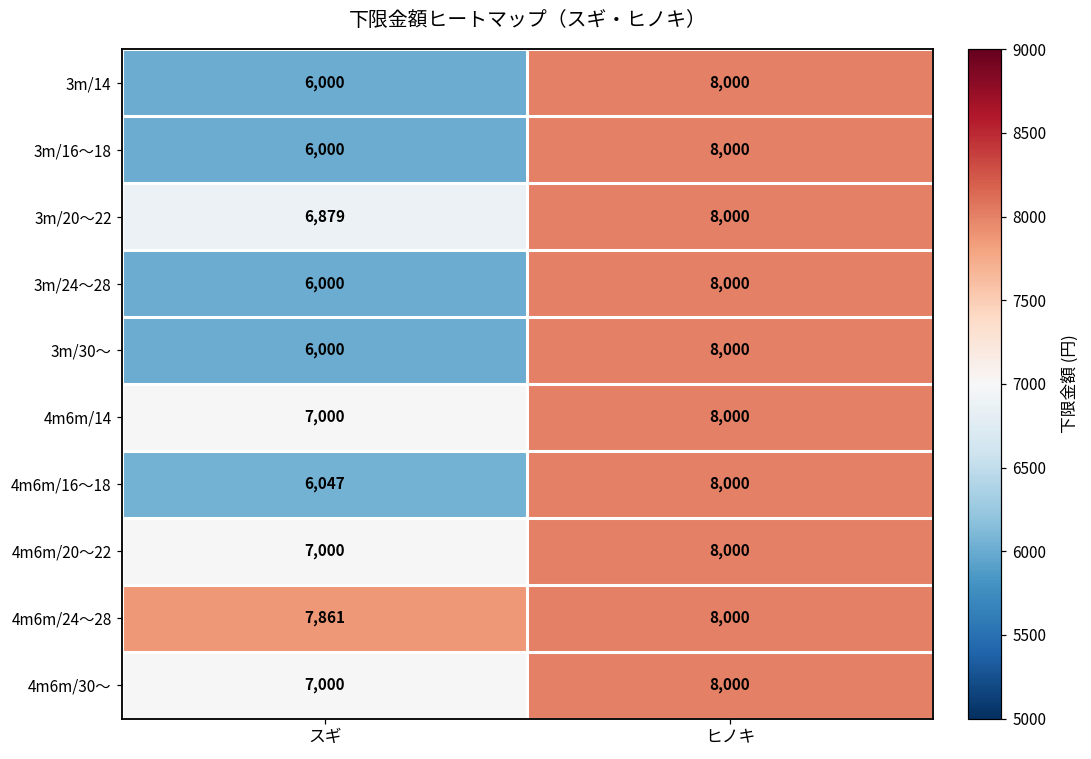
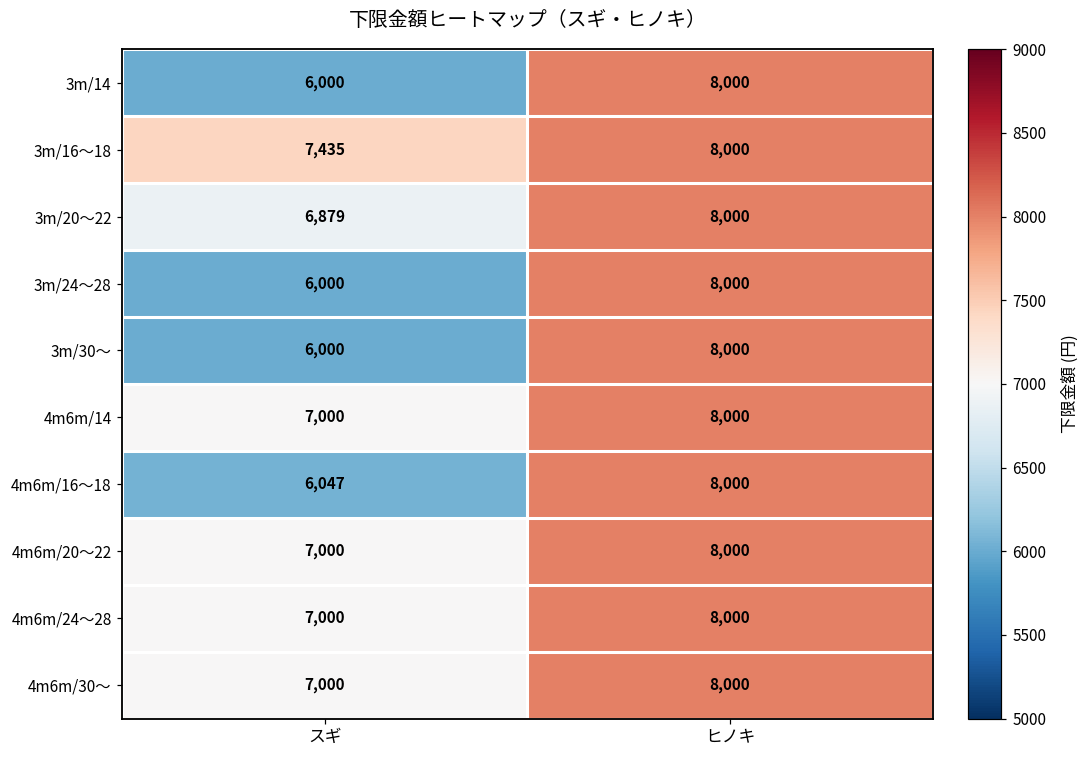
3m/16～18, スギ: 6,000 -> 7,435
4m6m/24～28, スギ: 7,861 -> 7,000
